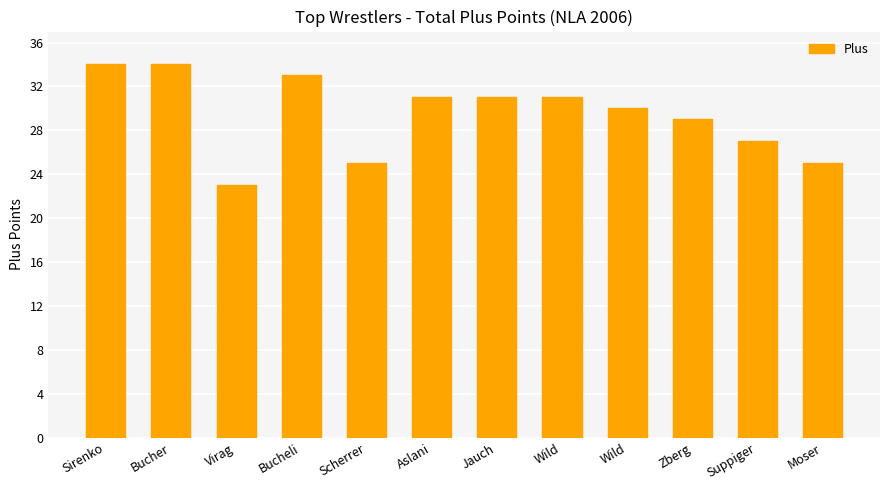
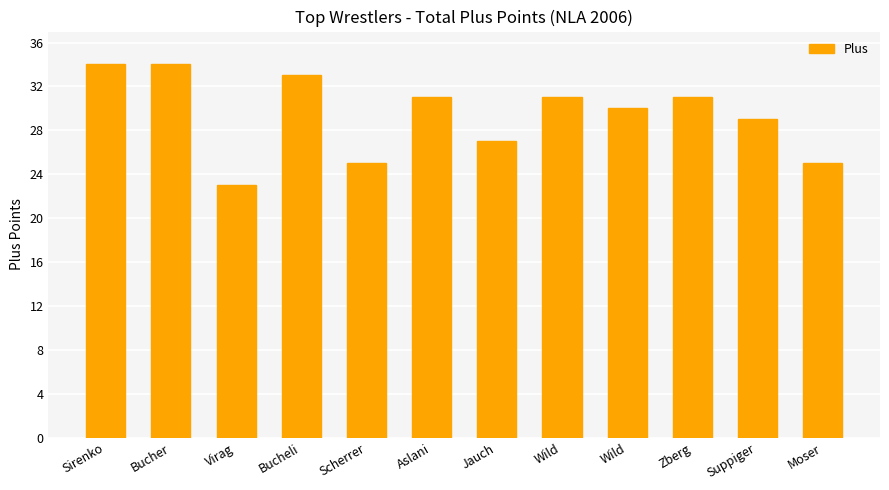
Jauch: 31 -> 27
Zberg: 29 -> 31
Suppiger: 27 -> 29
